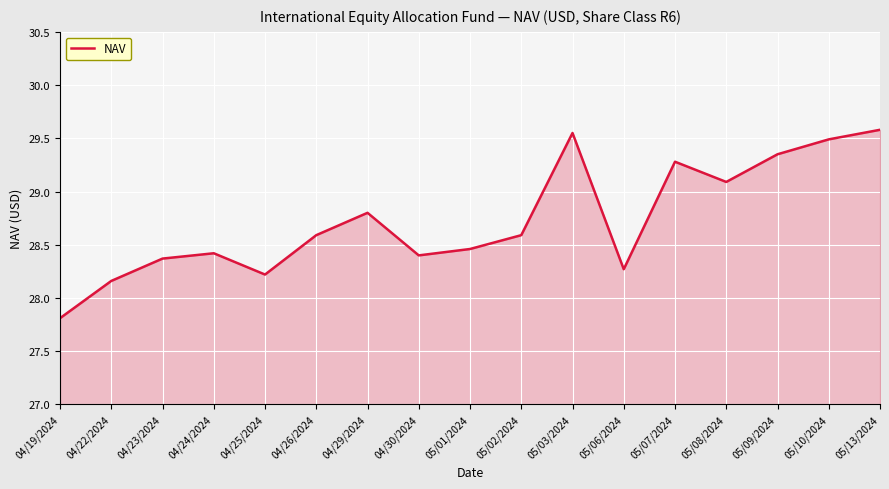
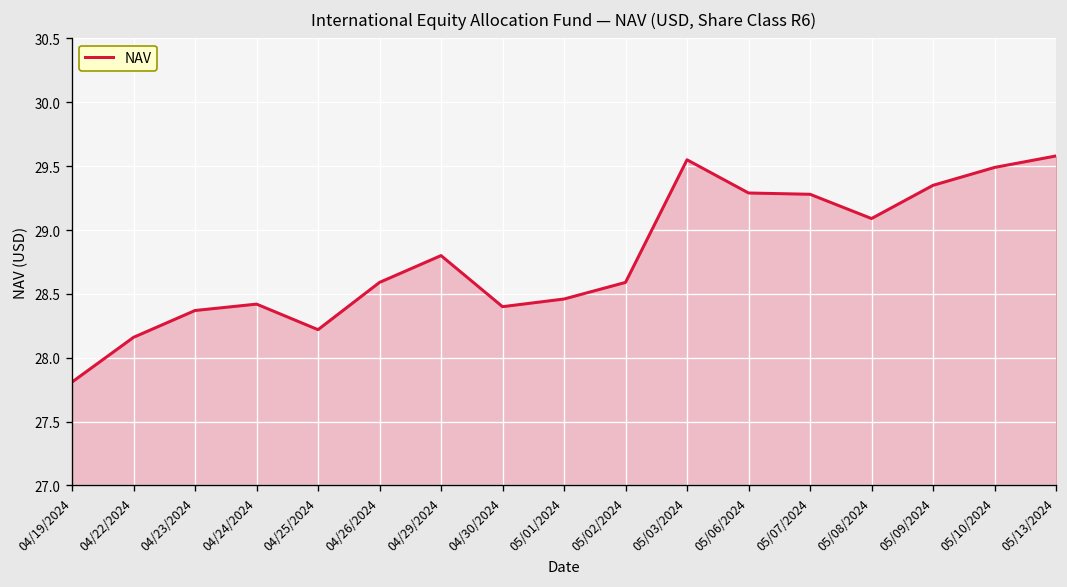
05/06/2024: 28.27 -> 29.29
